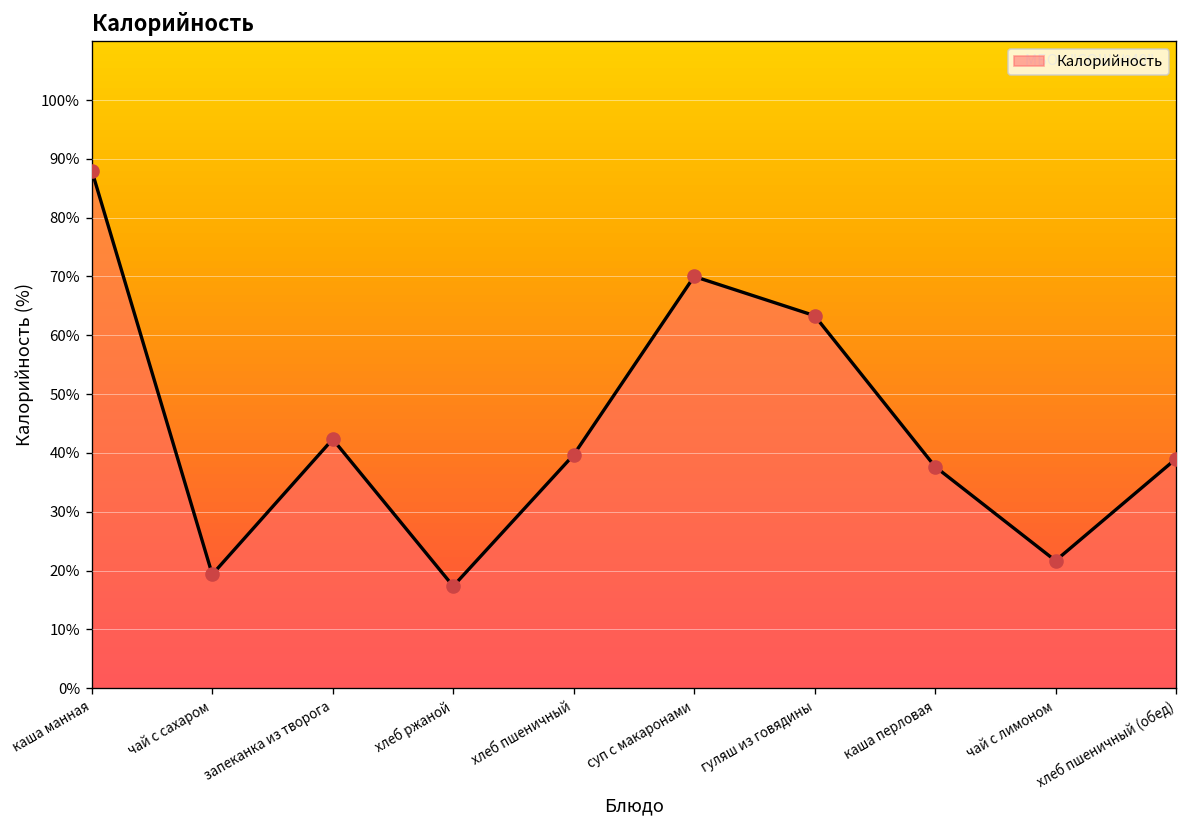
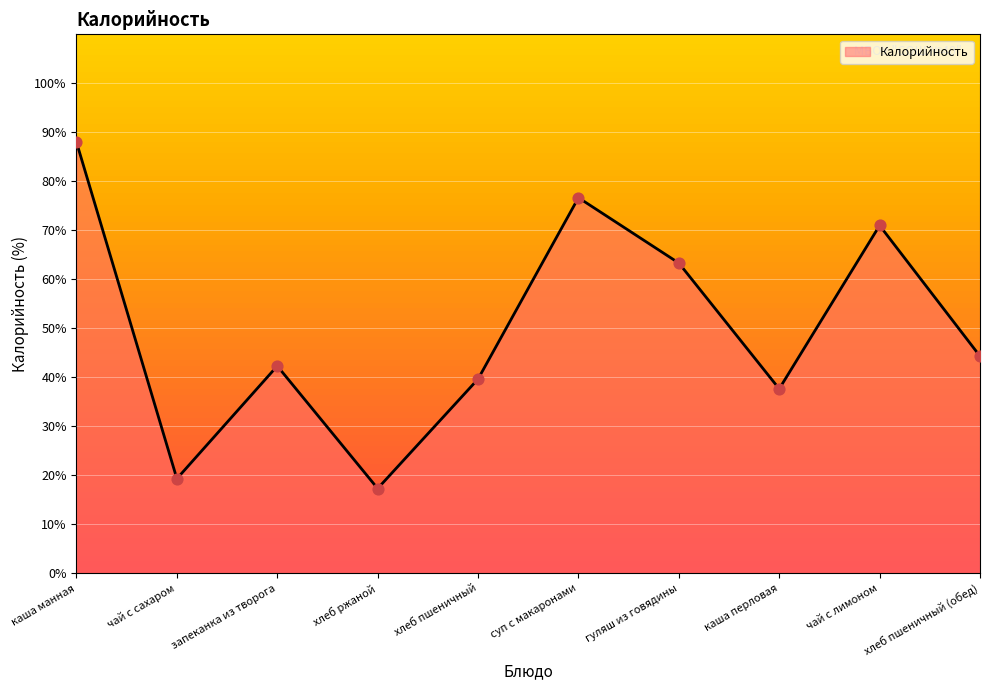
суп с макаронами: 70% -> 77%
чай с лимоном: 22% -> 71%
хлеб пшеничный (обед): 39% -> 44%
